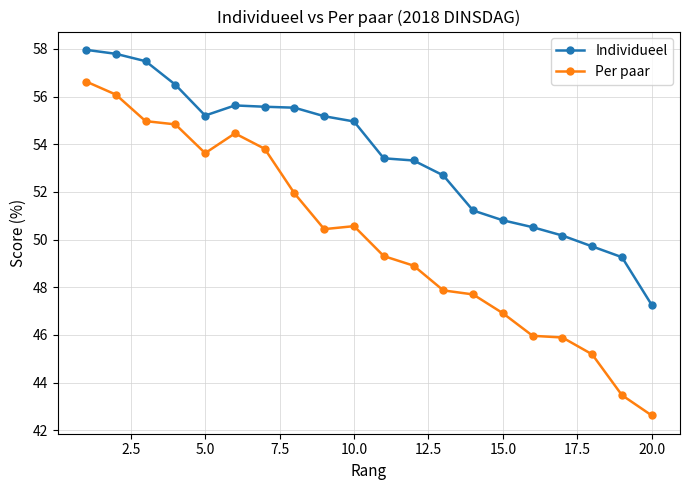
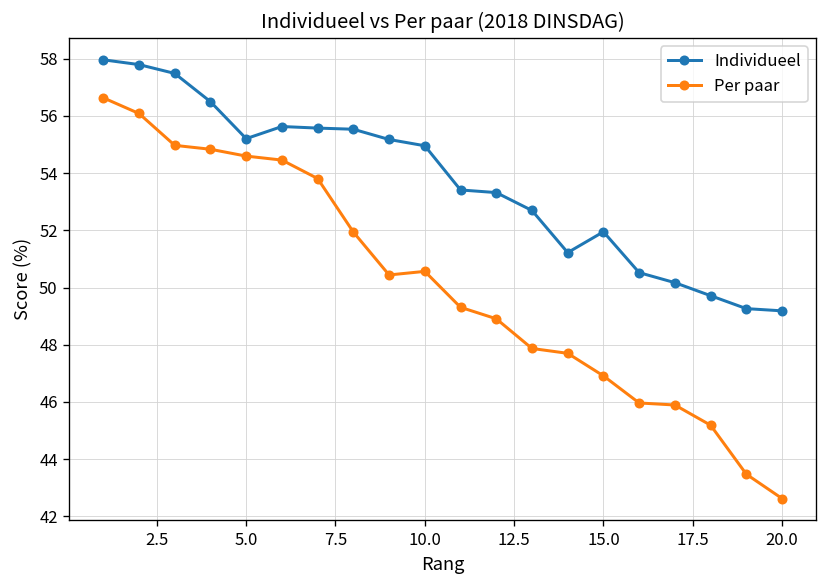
Per paar, 5.0: 53.6 -> 54.6
Individueel, 15.0: 50.8 -> 51.9
Individueel, 20.0: 47.3 -> 49.2
